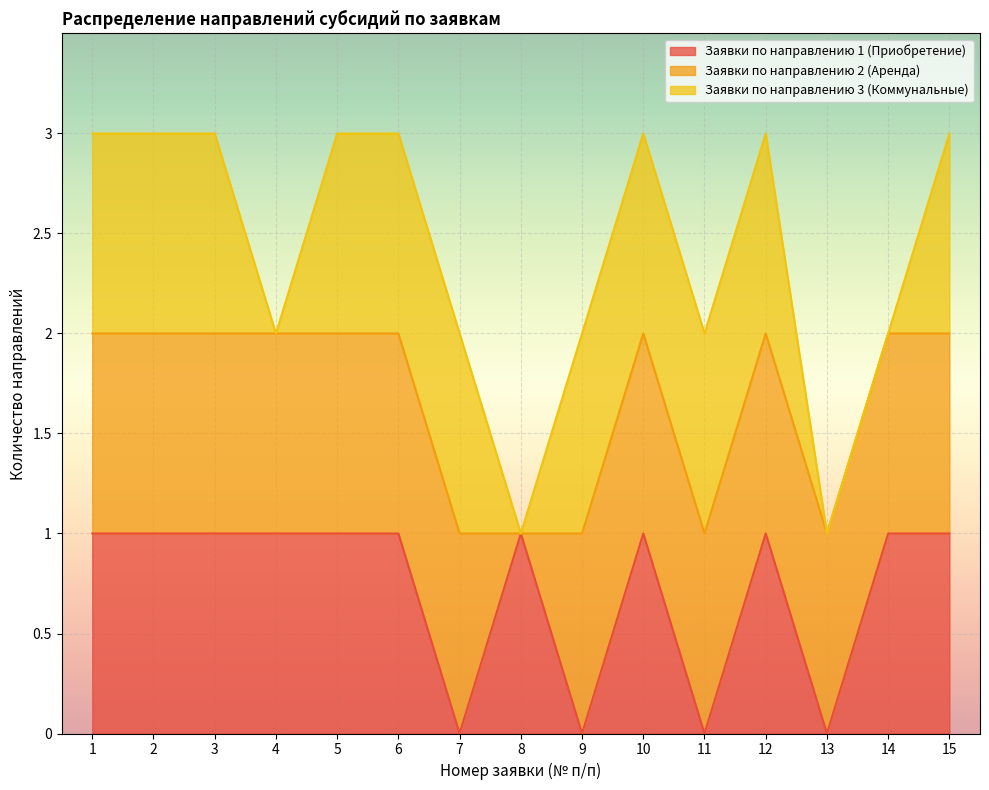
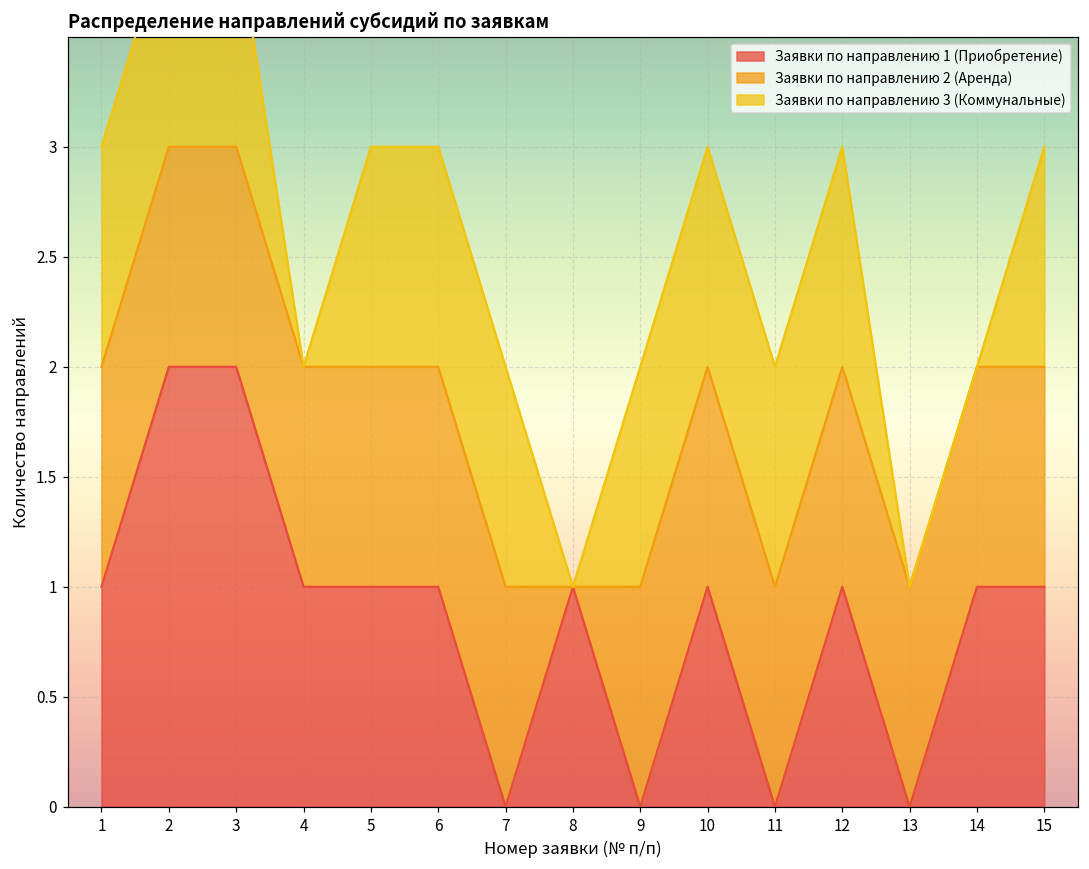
Заявки по направлению 1 (Приобретение), 2: 1 -> 2
Заявки по направлению 1 (Приобретение), 3: 1 -> 2
